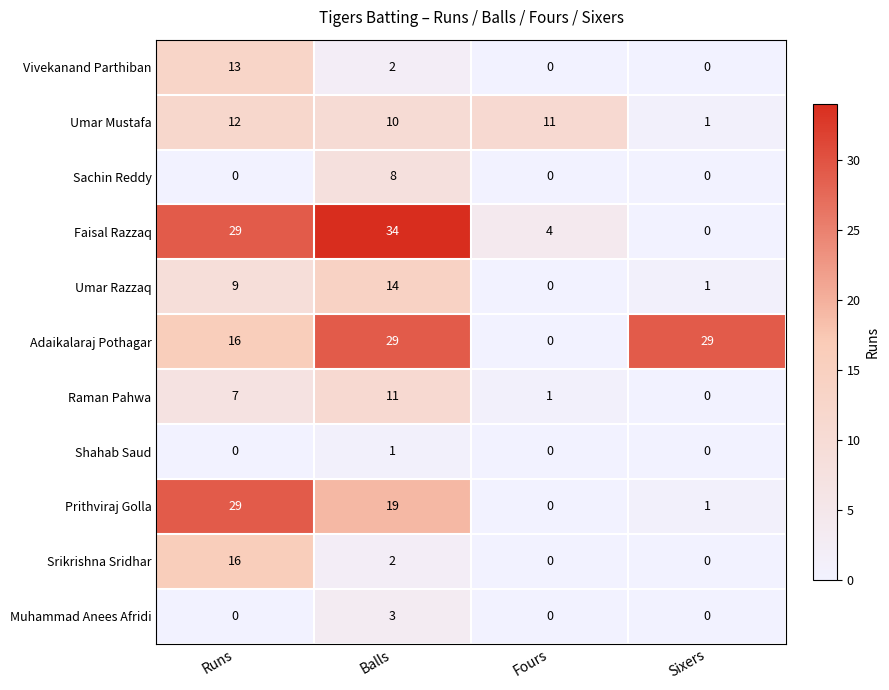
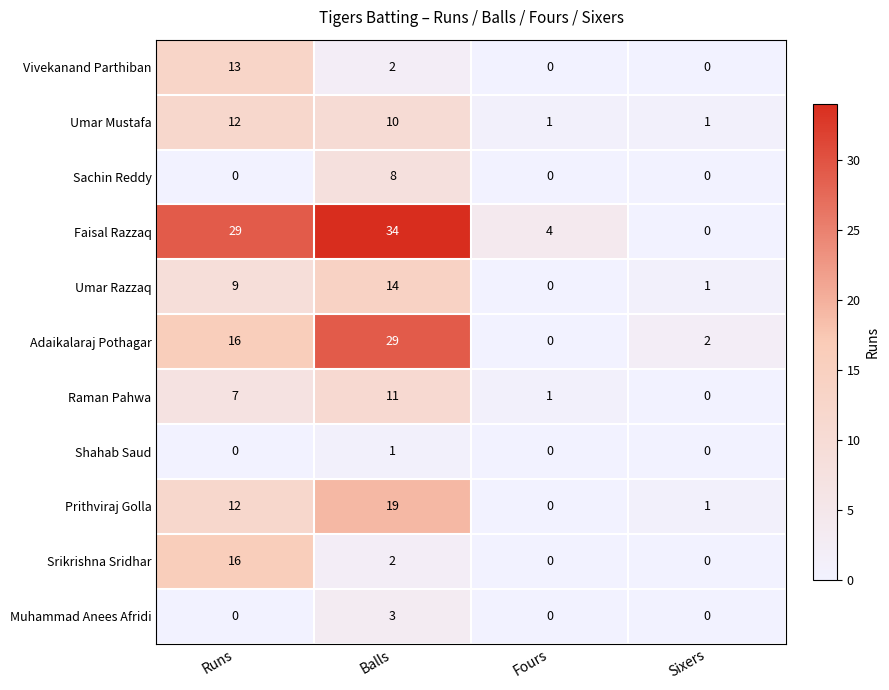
Umar Mustafa, Fours: 11 -> 1
Adaikalaraj Pothagar, Sixers: 29 -> 2
Prithviraj Golla, Runs: 29 -> 12
